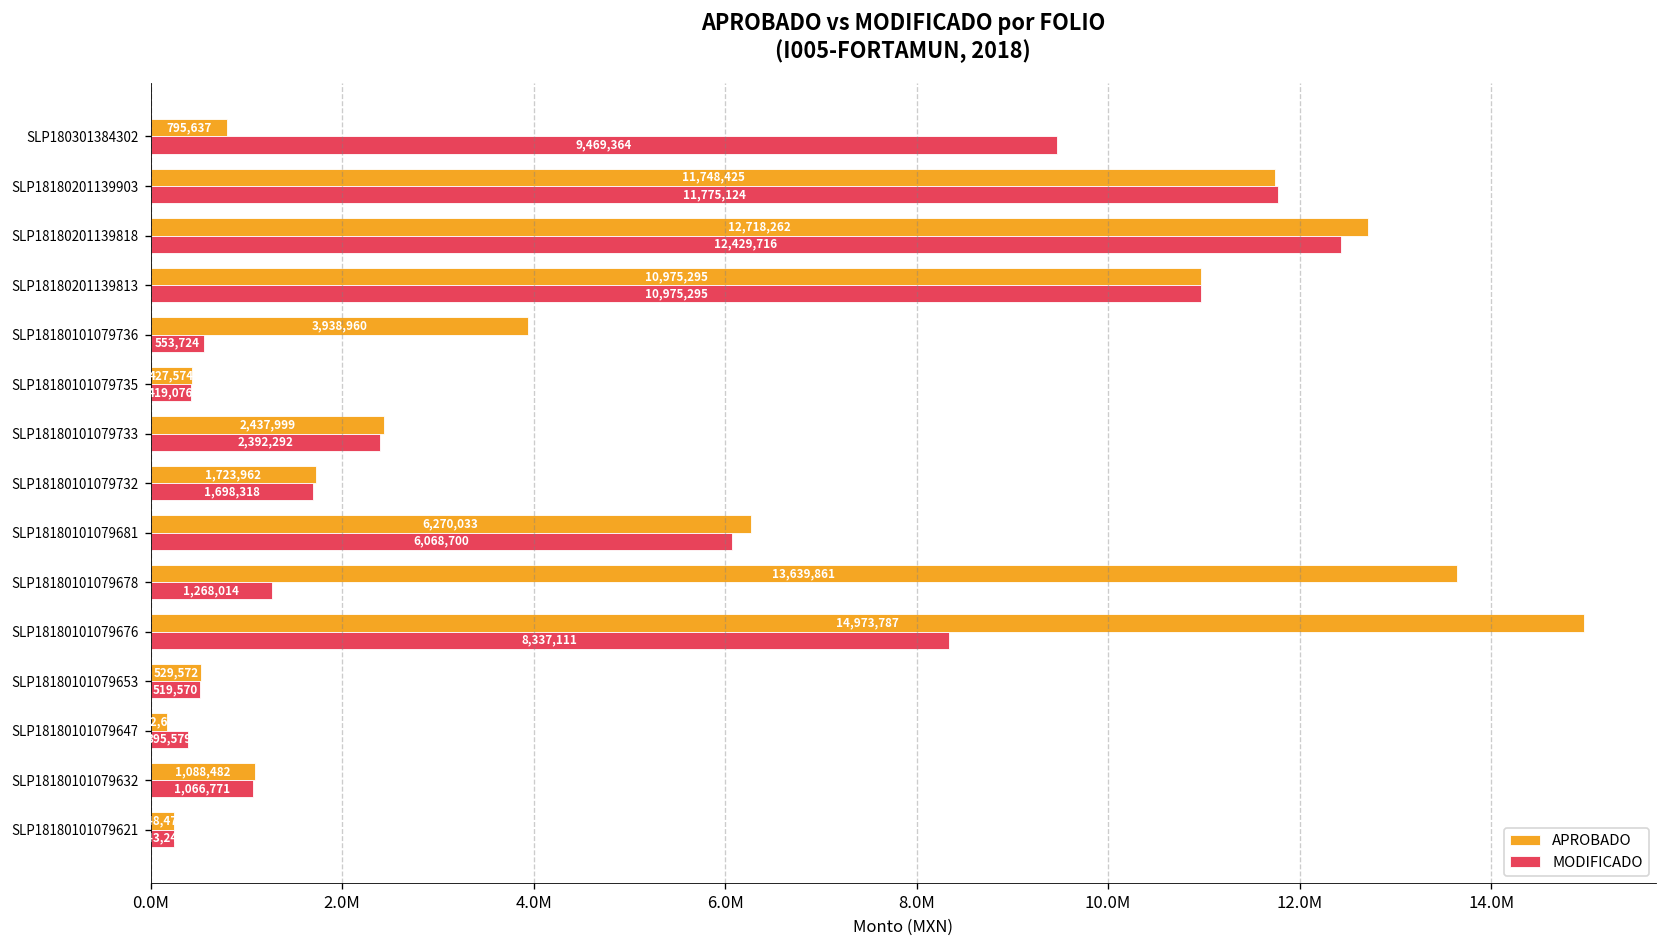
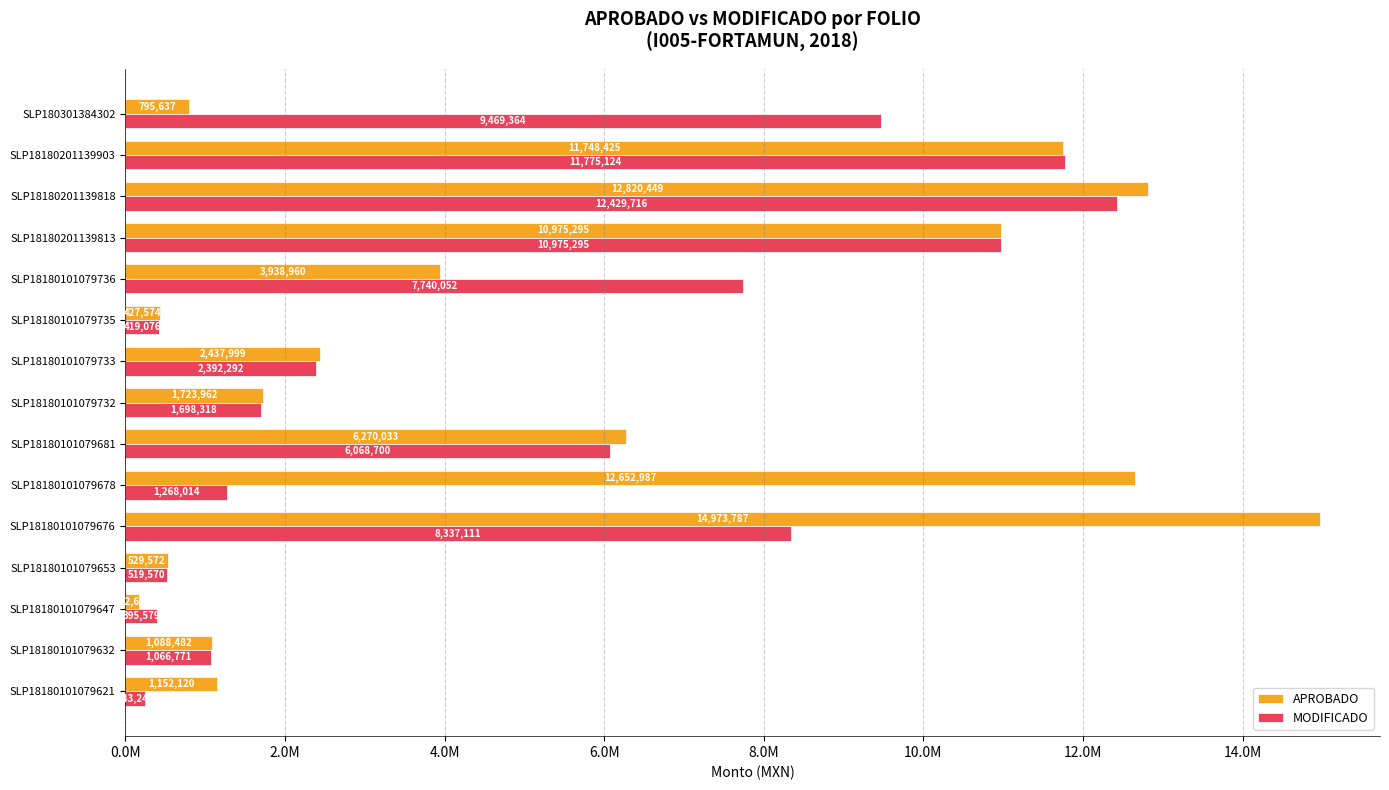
APROBADO, SLP18180201139818: 12,718,262 -> 12,820,449
MODIFICADO, SLP18180101079736: 553,724 -> 7,740,052
APROBADO, SLP18180101079678: 13,639,861 -> 12,652,987
APROBADO, SLP18180101079621: 200000 -> 1200000
